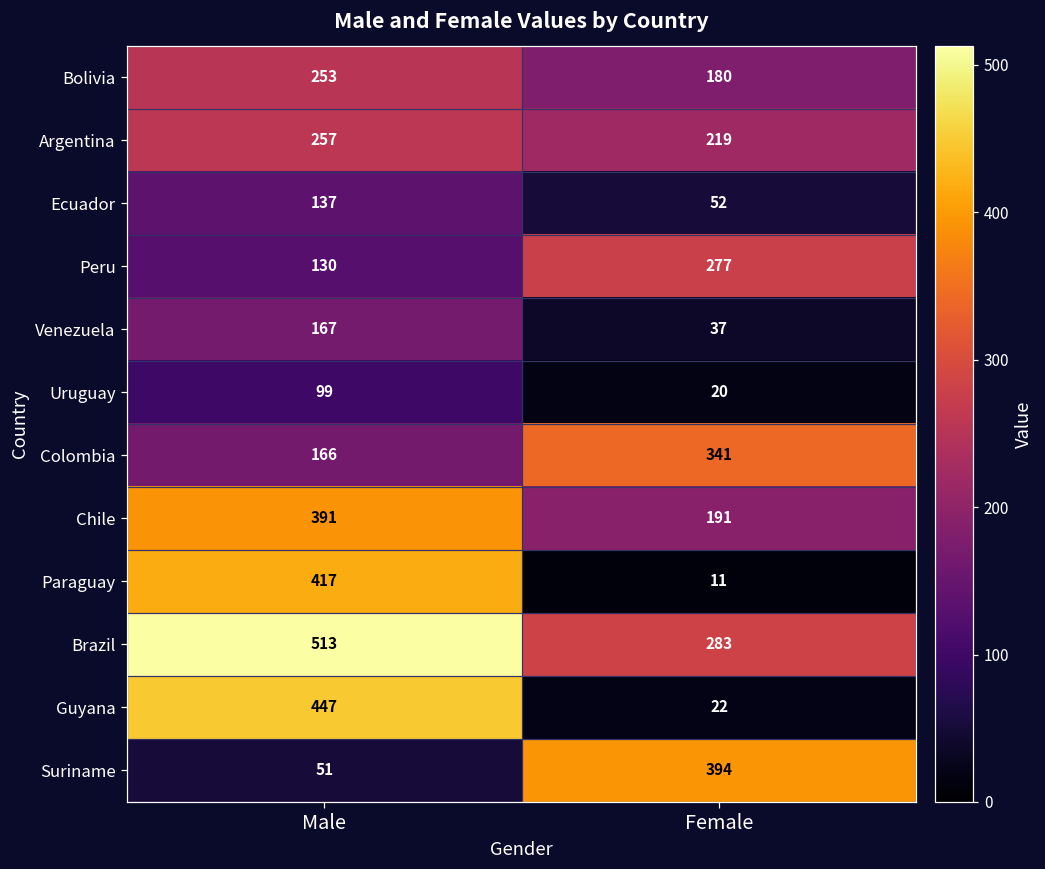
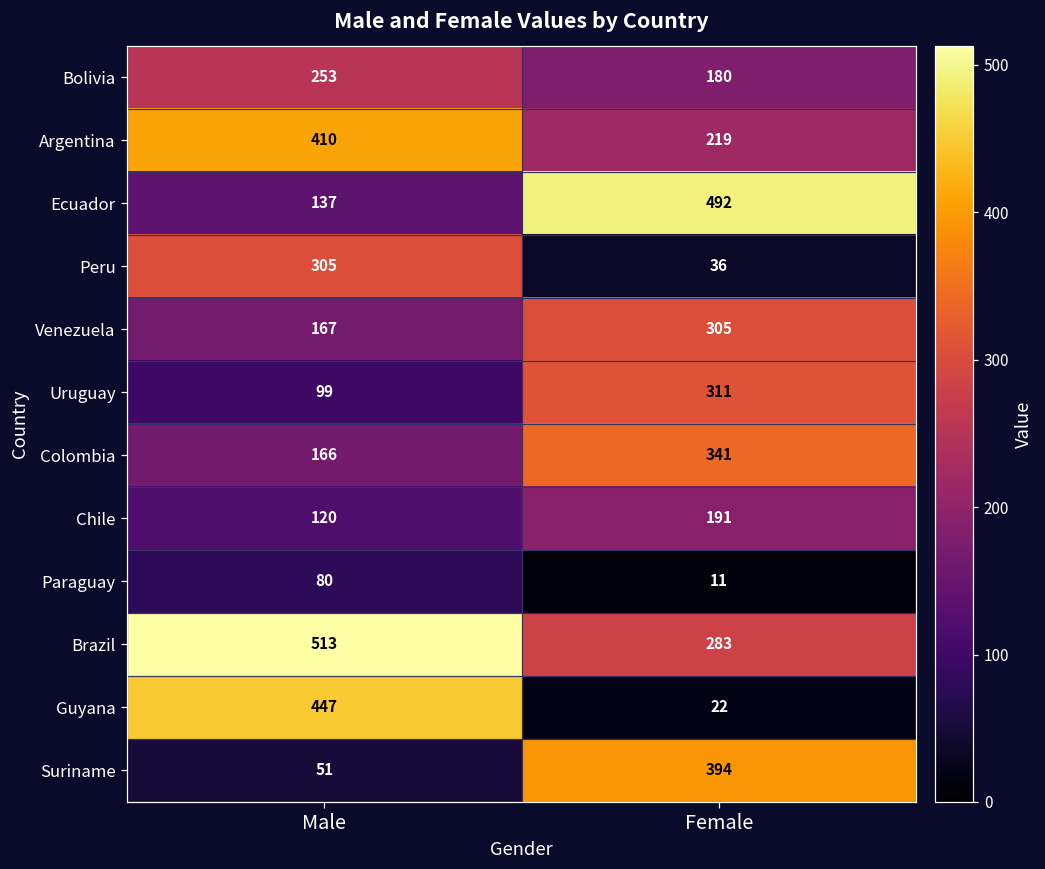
Argentina, Male: 257 -> 410
Ecuador, Female: 52 -> 492
Peru, Male: 130 -> 305
Peru, Female: 277 -> 36
Venezuela, Female: 37 -> 305
Uruguay, Female: 20 -> 311
Chile, Male: 391 -> 120
Paraguay, Male: 417 -> 80
